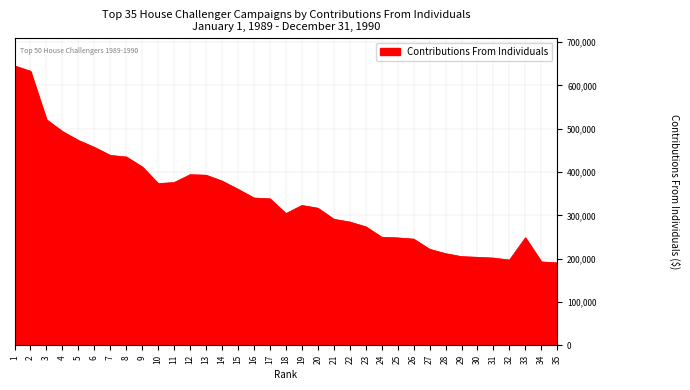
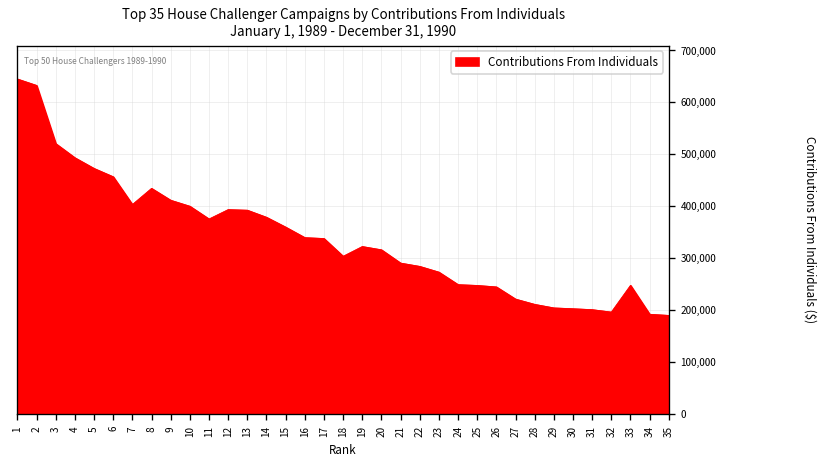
7: 440,000 -> 400,000
10: 370,000 -> 400,000
